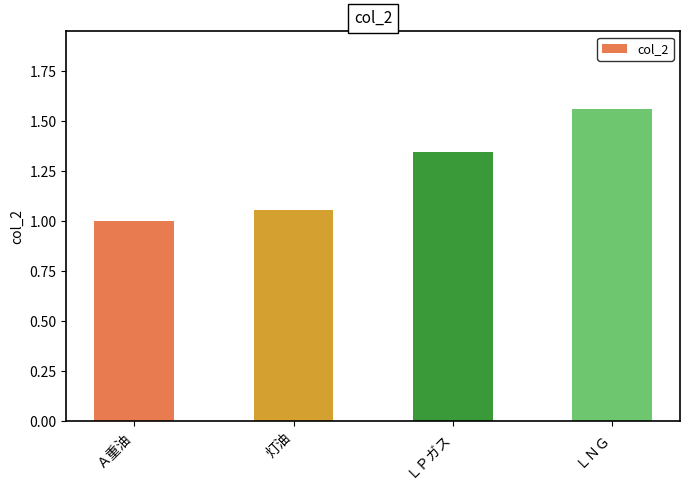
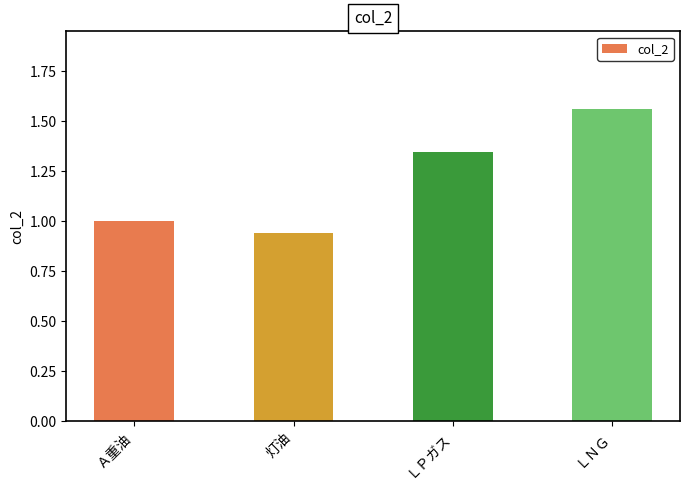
灯油: 1.06 -> 0.94
